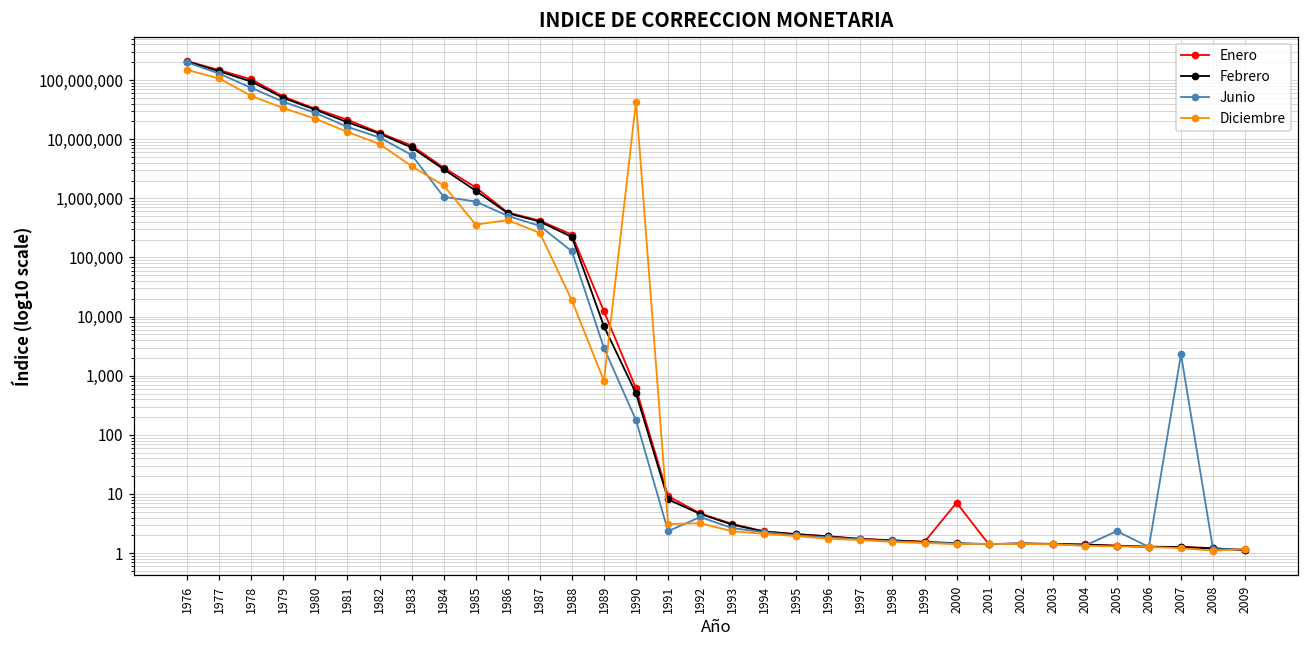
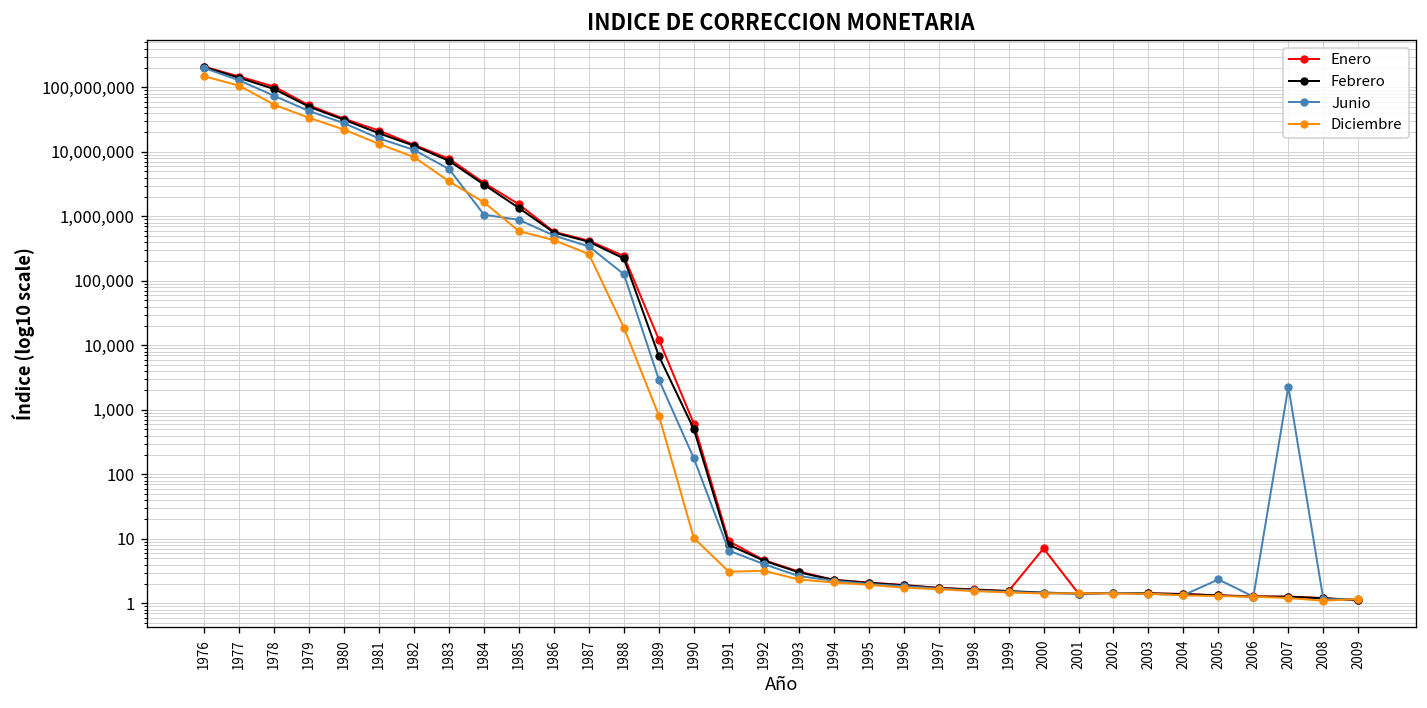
Diciembre, 1985: 400,000 -> 600,000
Diciembre, 1990: 40,000,000 -> 10
Junio, 1991: 2 -> 7
